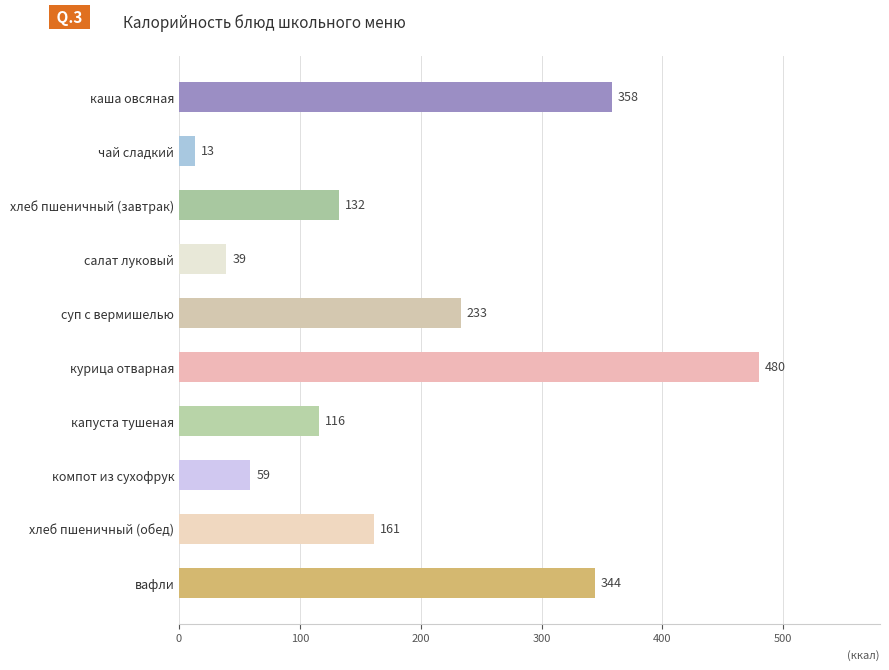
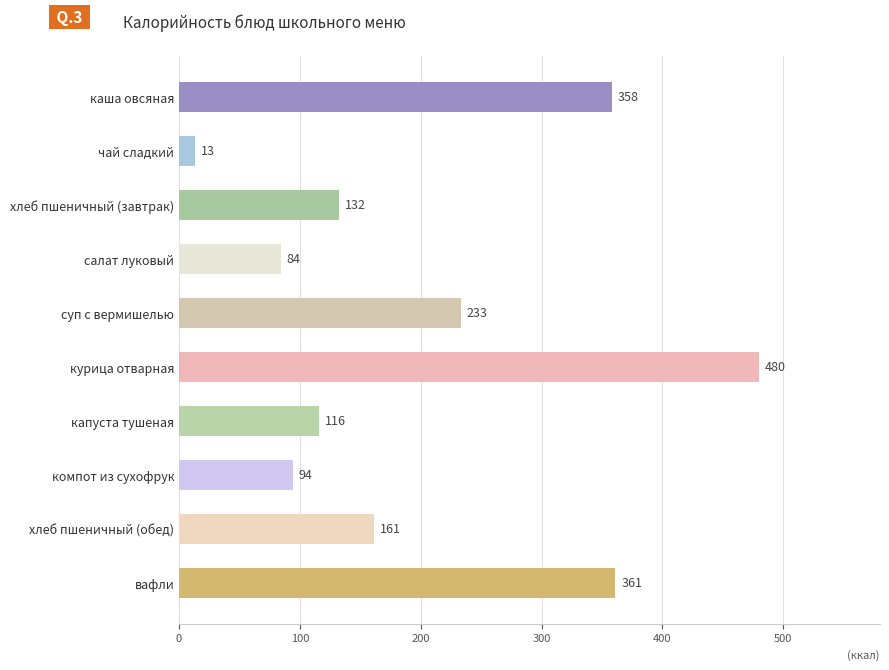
салат луковый: 39 -> 84
компот из сухофрук: 59 -> 94
вафли: 344 -> 361
